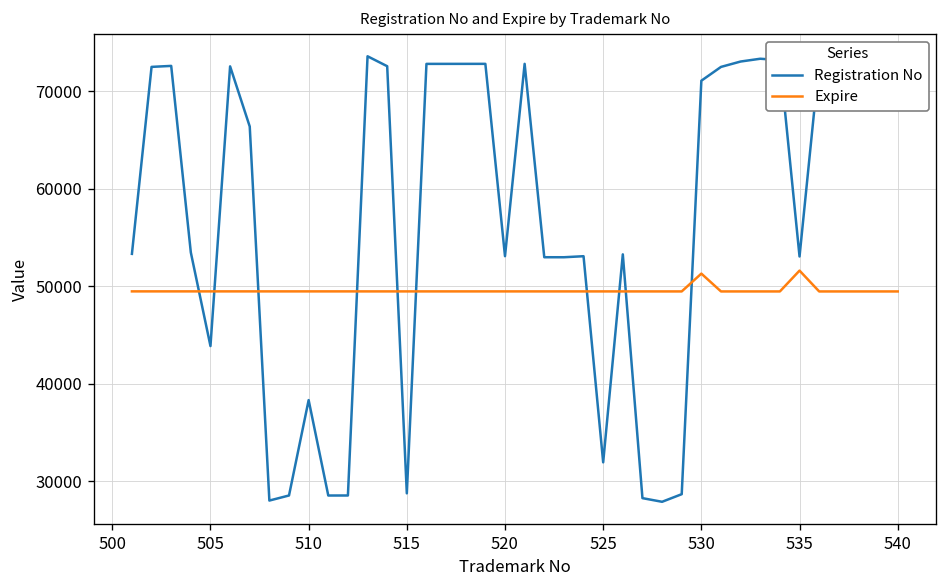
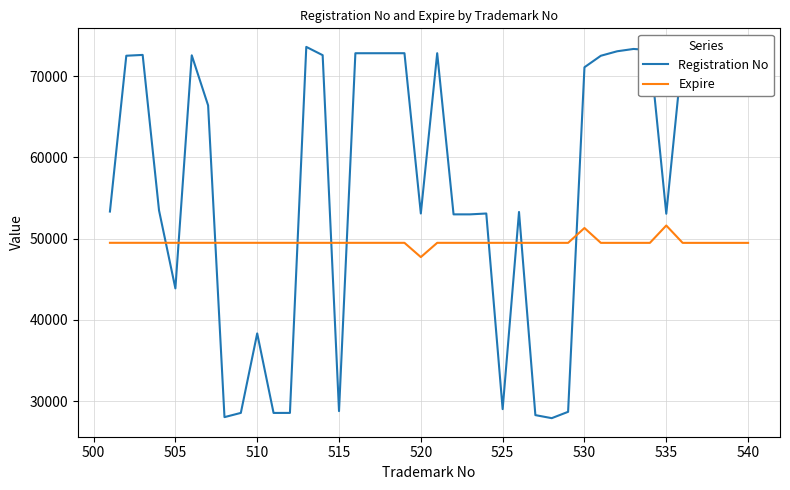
Expire, 520: 49000 -> 48000
Registration No, 525: 32000 -> 29000
